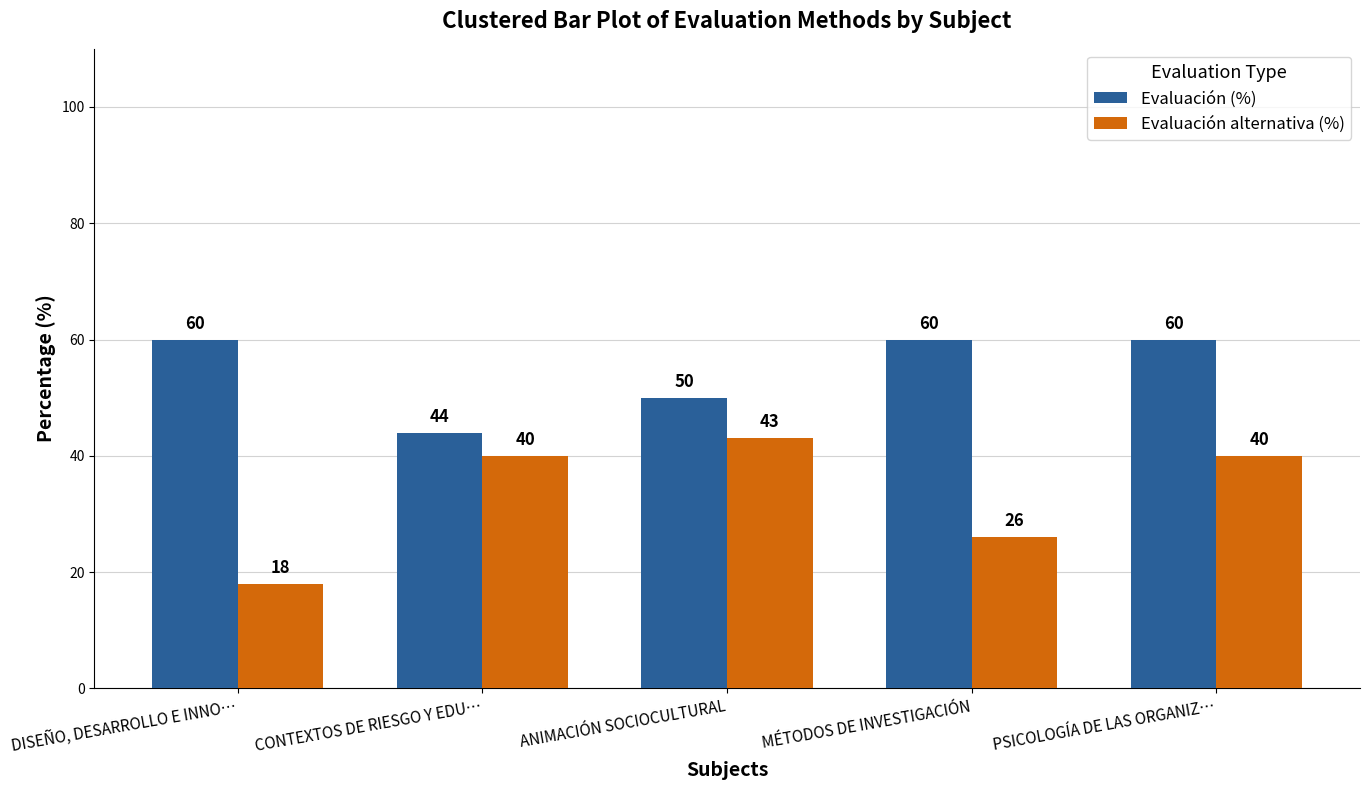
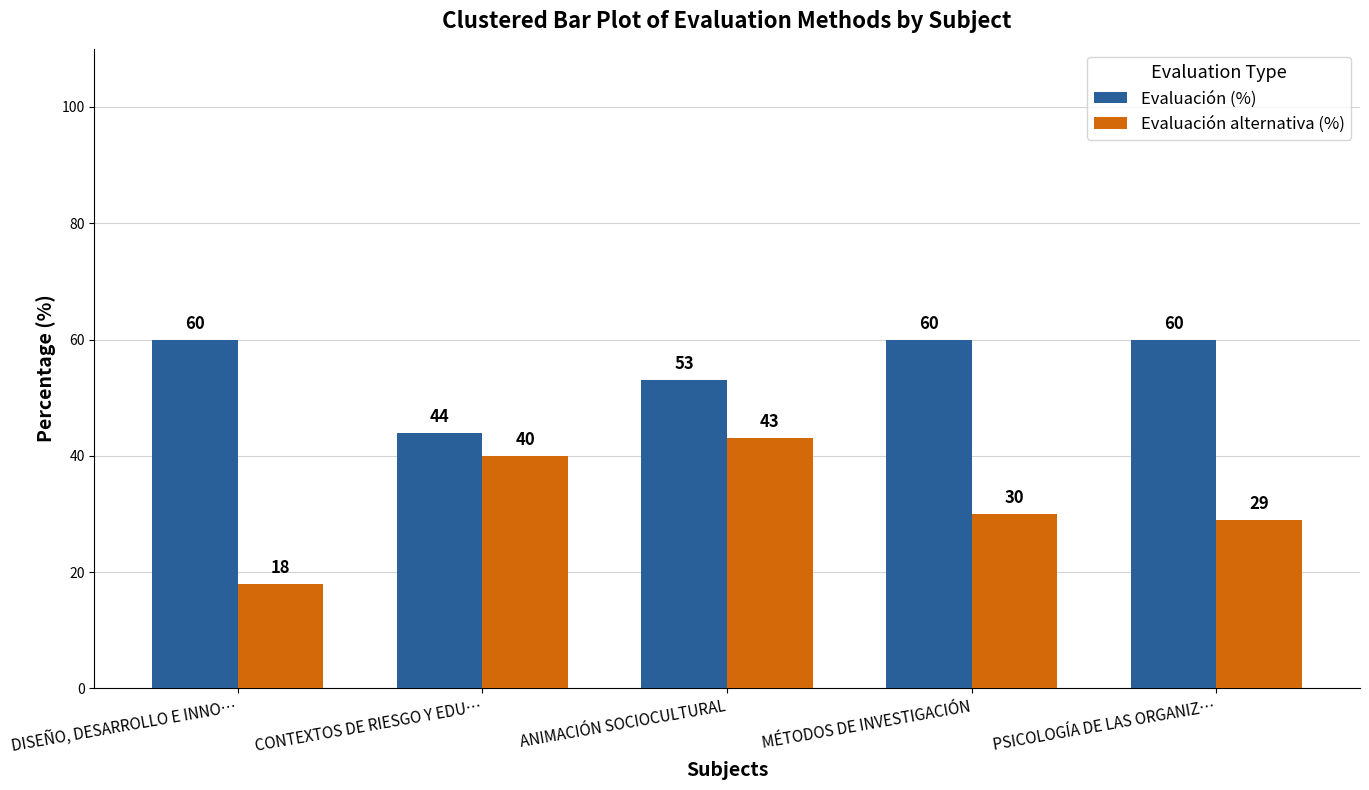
Evaluación (%), ANIMACIÓN SOCIOCULTURAL: 50 -> 53
Evaluación alternativa (%), MÉTODOS DE INVESTIGACIÓN: 26 -> 30
Evaluación alternativa (%), PSICOLOGÍA DE LAS ORGANIZ…: 40 -> 29
